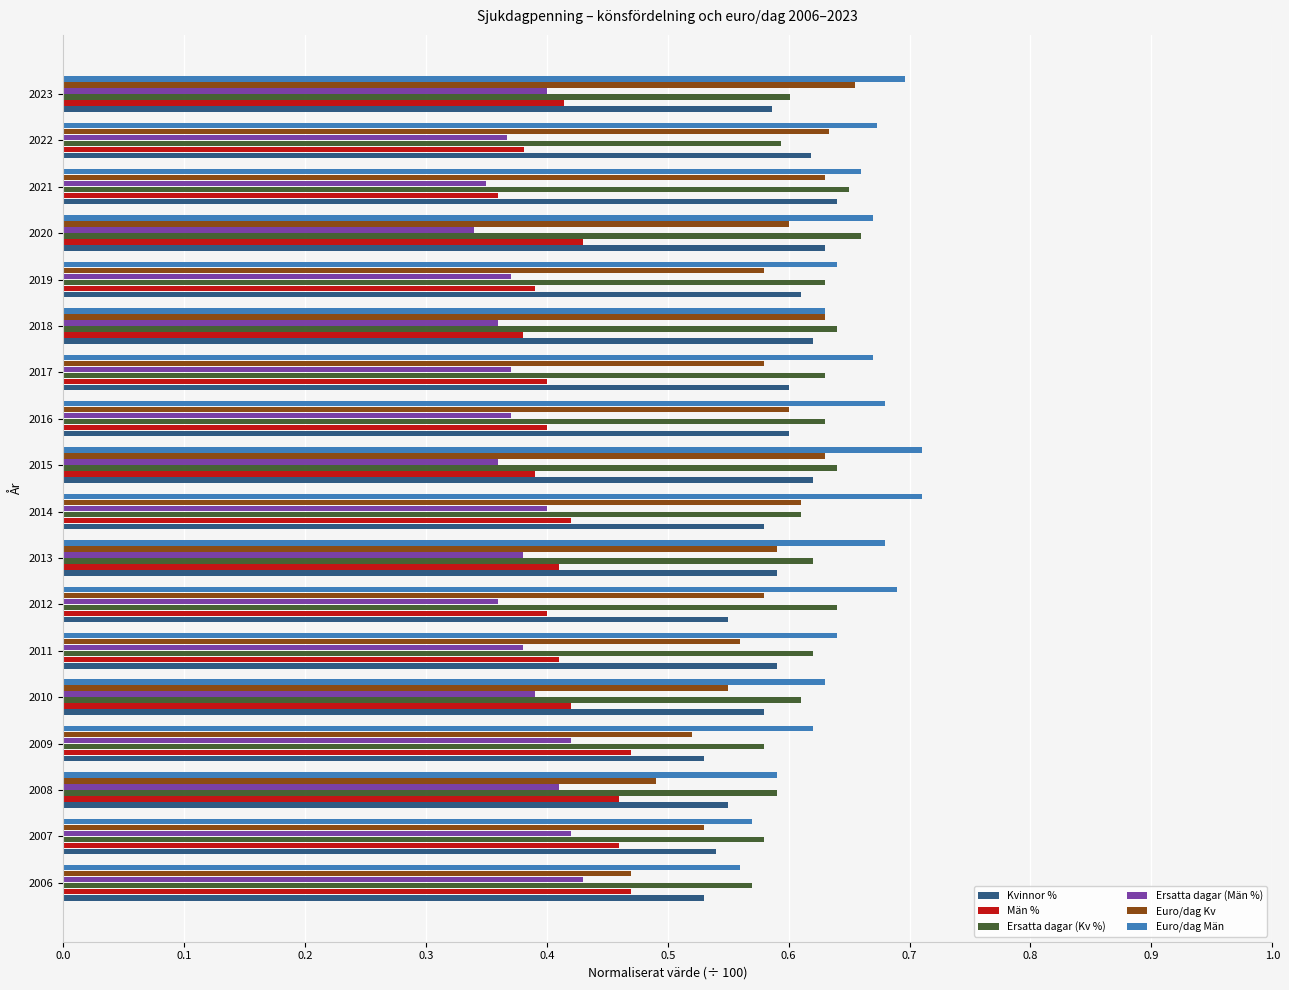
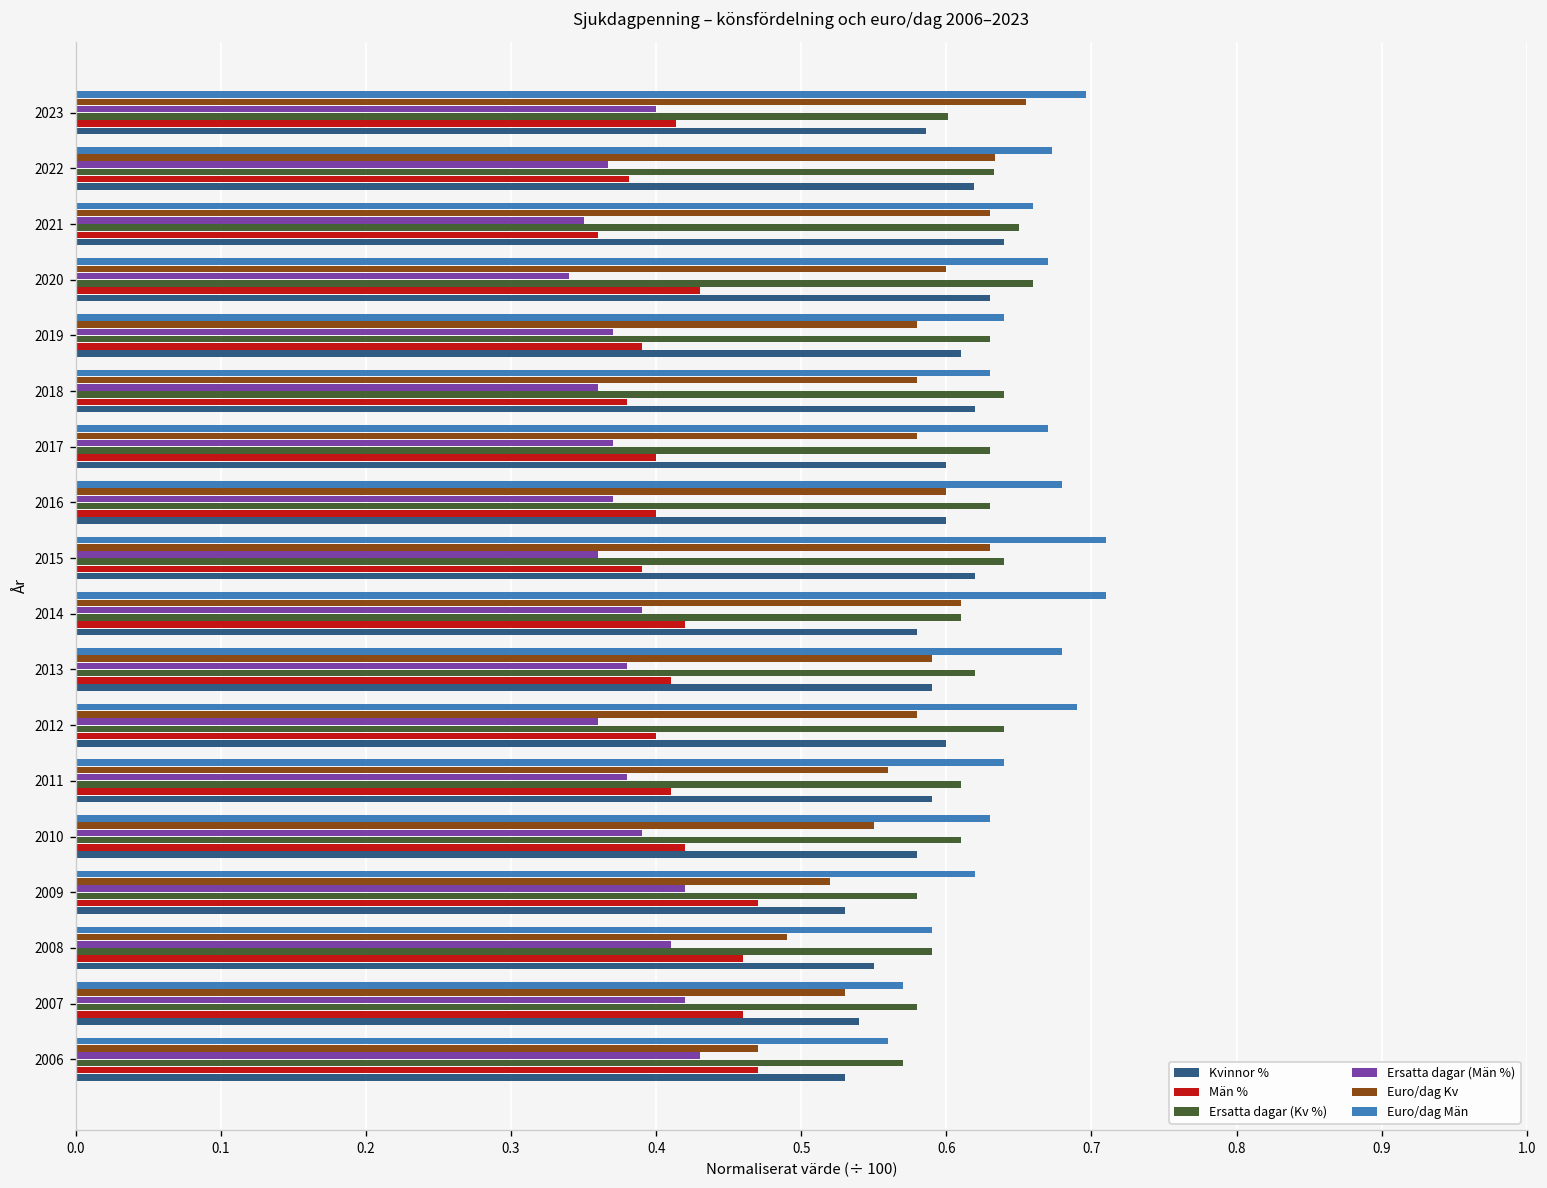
Ersatta dagar (Kv %), 2022: 0.594 -> 0.633
Euro/dag Kv, 2018: 0.630 -> 0.580
Ersatta dagar (Män %), 2014: 0.400 -> 0.390
Kvinnor %, 2012: 0.550 -> 0.600
Ersatta dagar (Kv %), 2011: 0.620 -> 0.610
